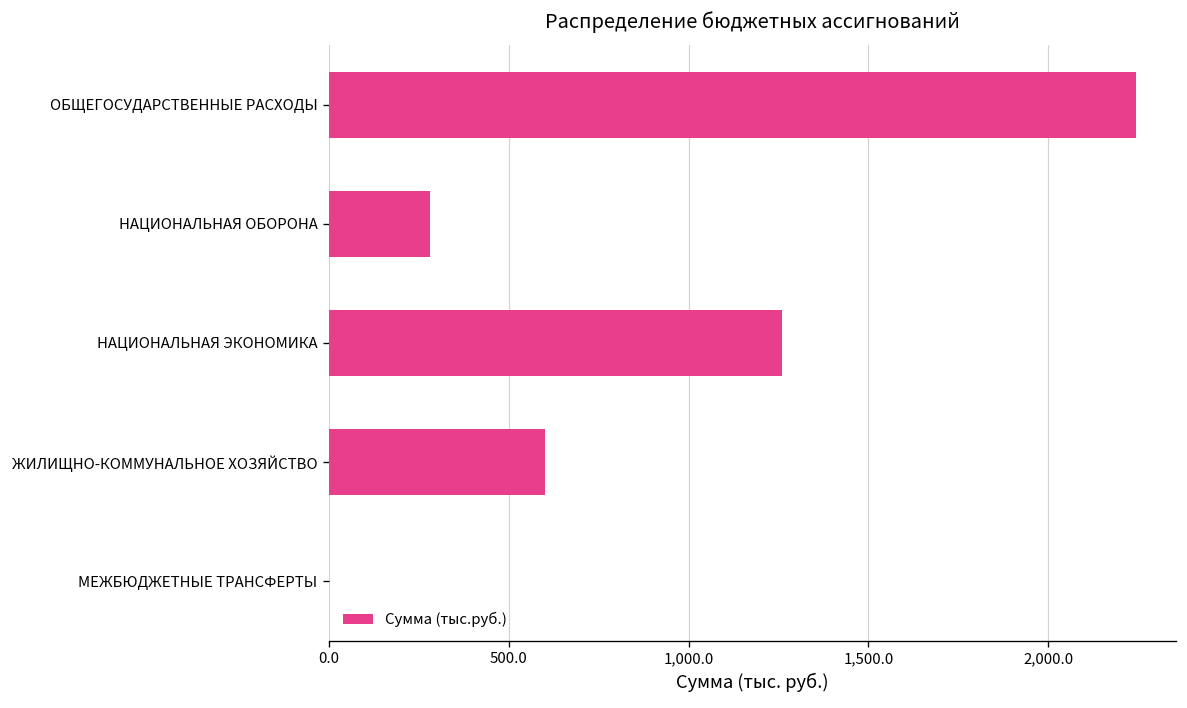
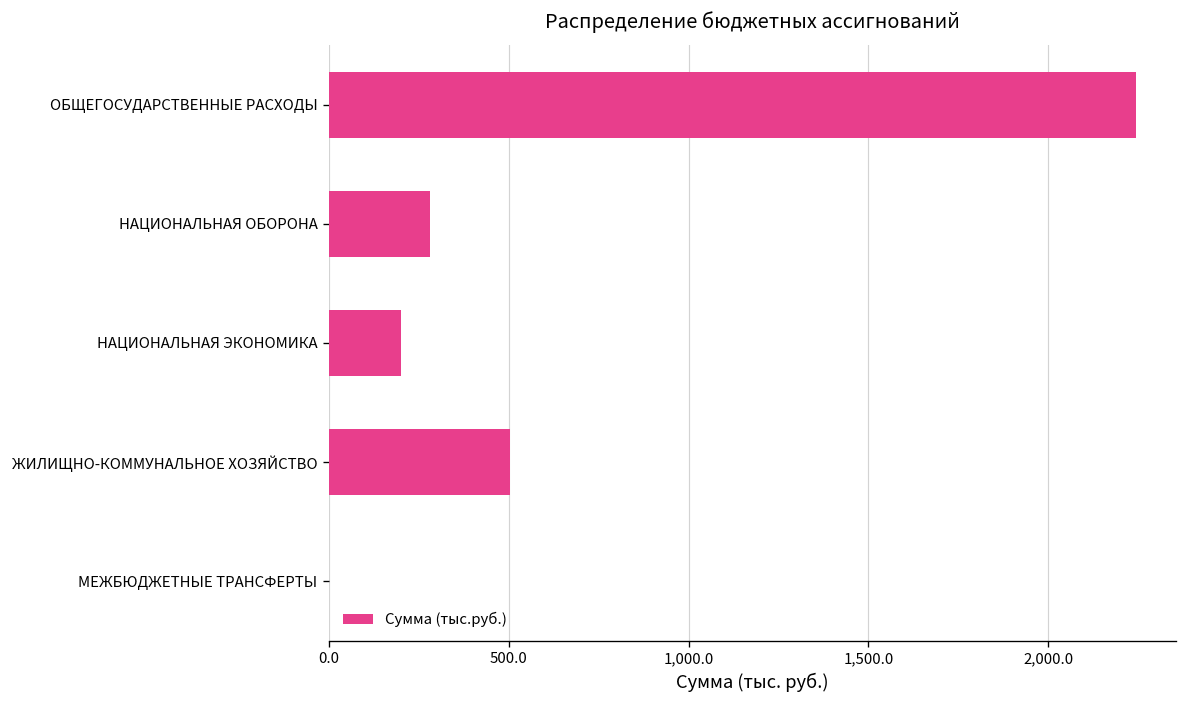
НАЦИОНАЛЬНАЯ ЭКОНОМИКА: 1,260 -> 200
ЖИЛИЩНО-КОММУНАЛЬНОЕ ХОЗЯЙСТВО: 600 -> 500
